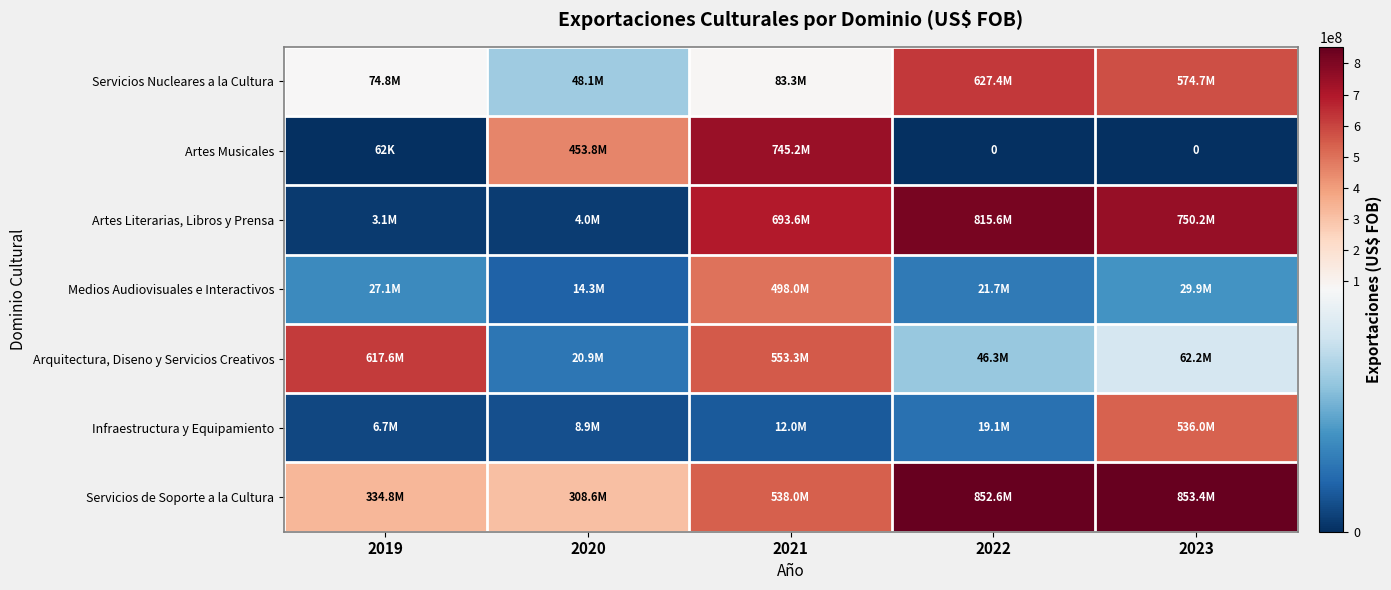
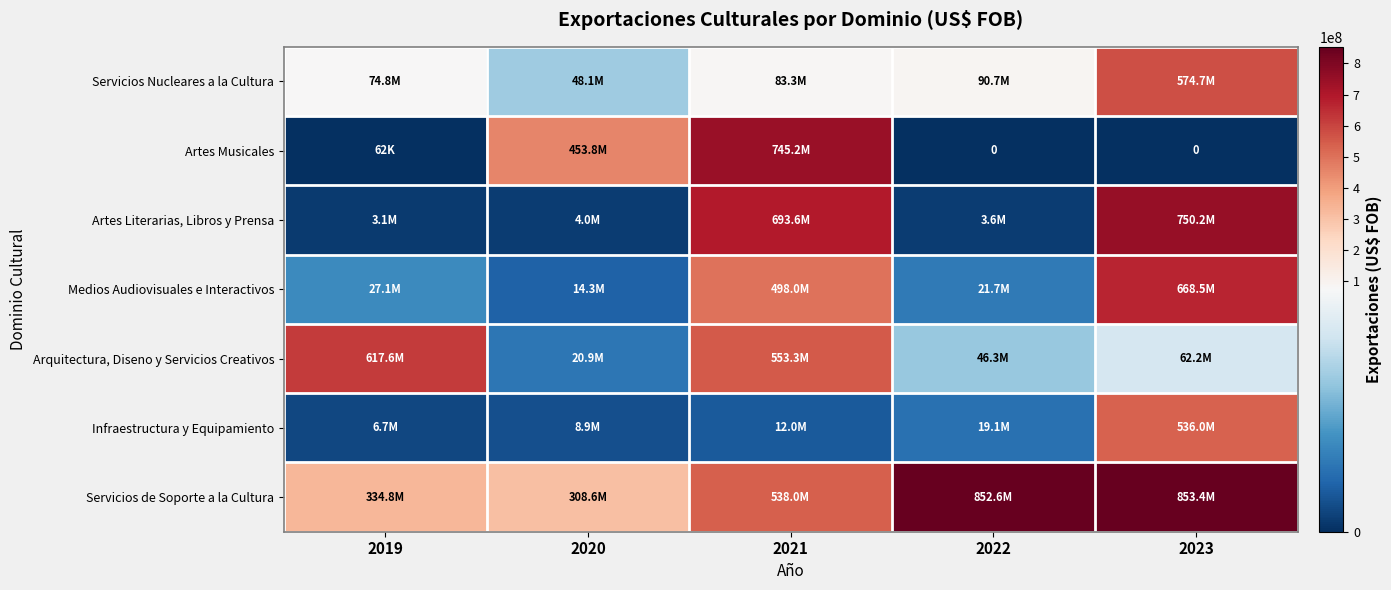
Servicios Nucleares a la Cultura, 2022: 627.4M -> 90.7M
Artes Literarias, Libros y Prensa, 2022: 815.6M -> 3.6M
Medios Audiovisuales e Interactivos, 2023: 29.9M -> 668.5M
